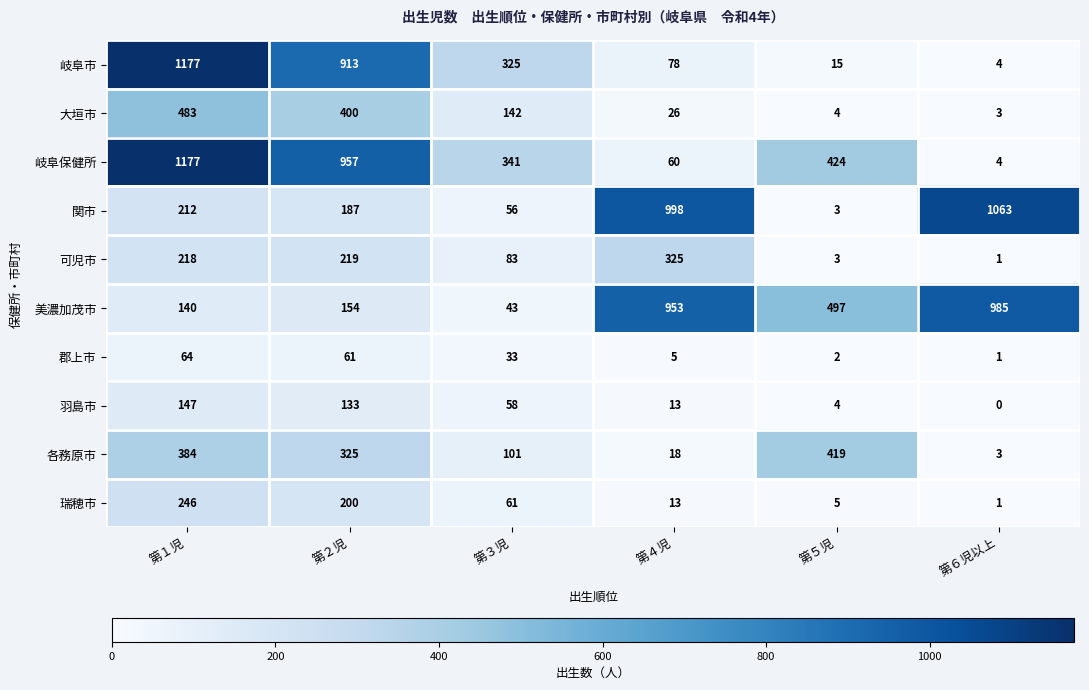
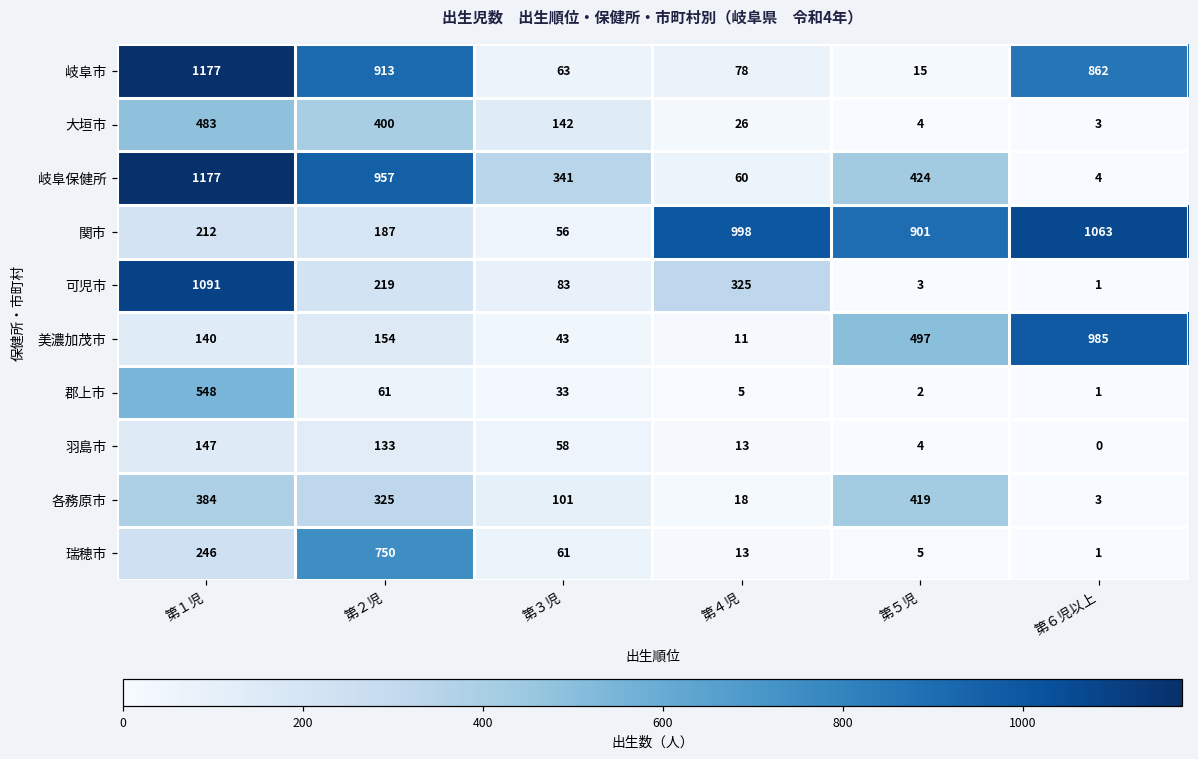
岐阜市, 第３児: 325 -> 63
岐阜市, 第６児以上: 4 -> 862
関市, 第５児: 3 -> 901
可児市, 第１児: 218 -> 1091
美濃加茂市, 第４児: 953 -> 11
郡上市, 第１児: 64 -> 548
瑞穂市, 第２児: 200 -> 750
